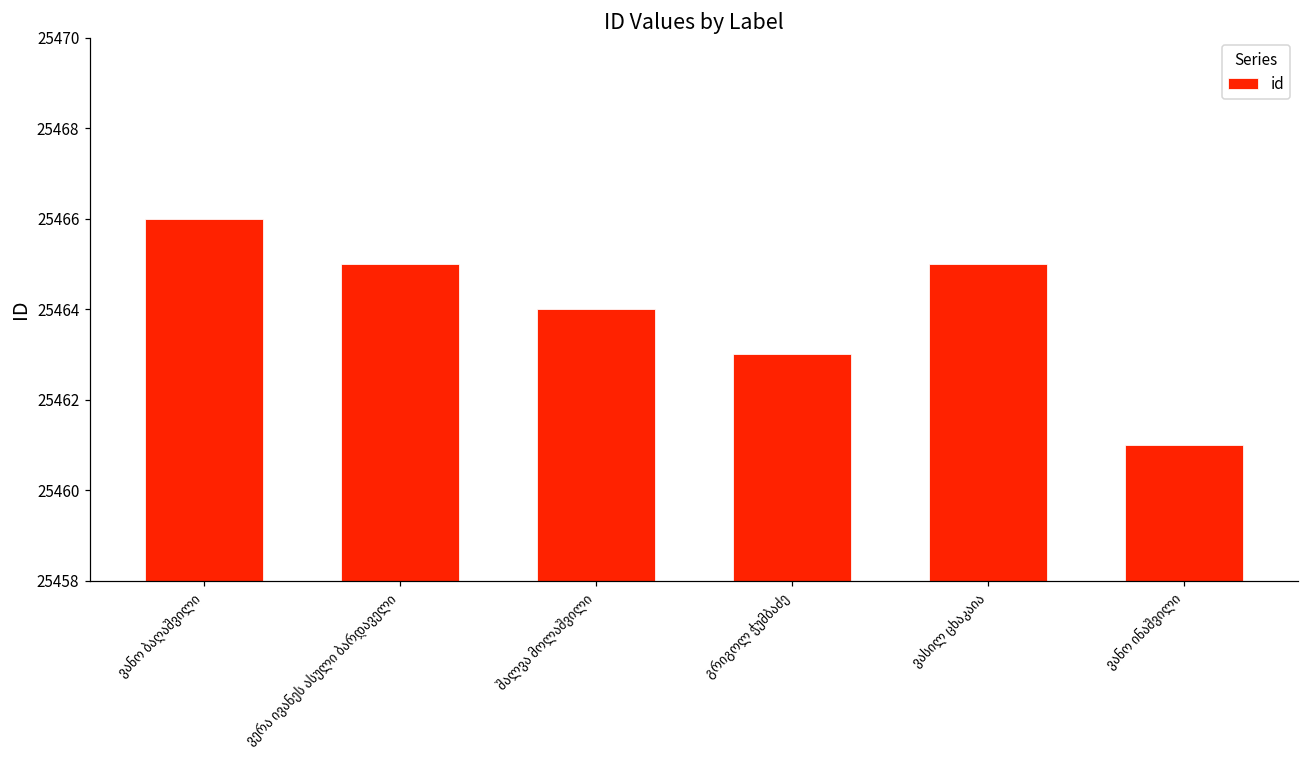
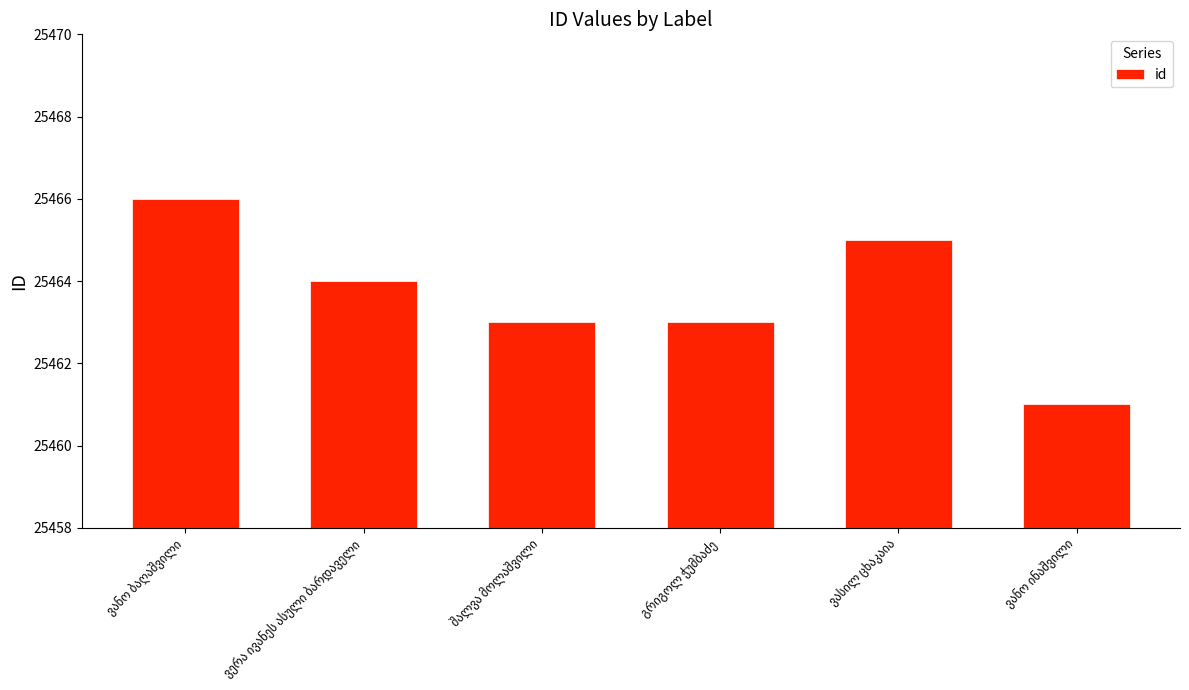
ვერა ივანეს ასული ბარდაველი: 25465 -> 25464
შალვა მოლაშვილი: 25464 -> 25463
